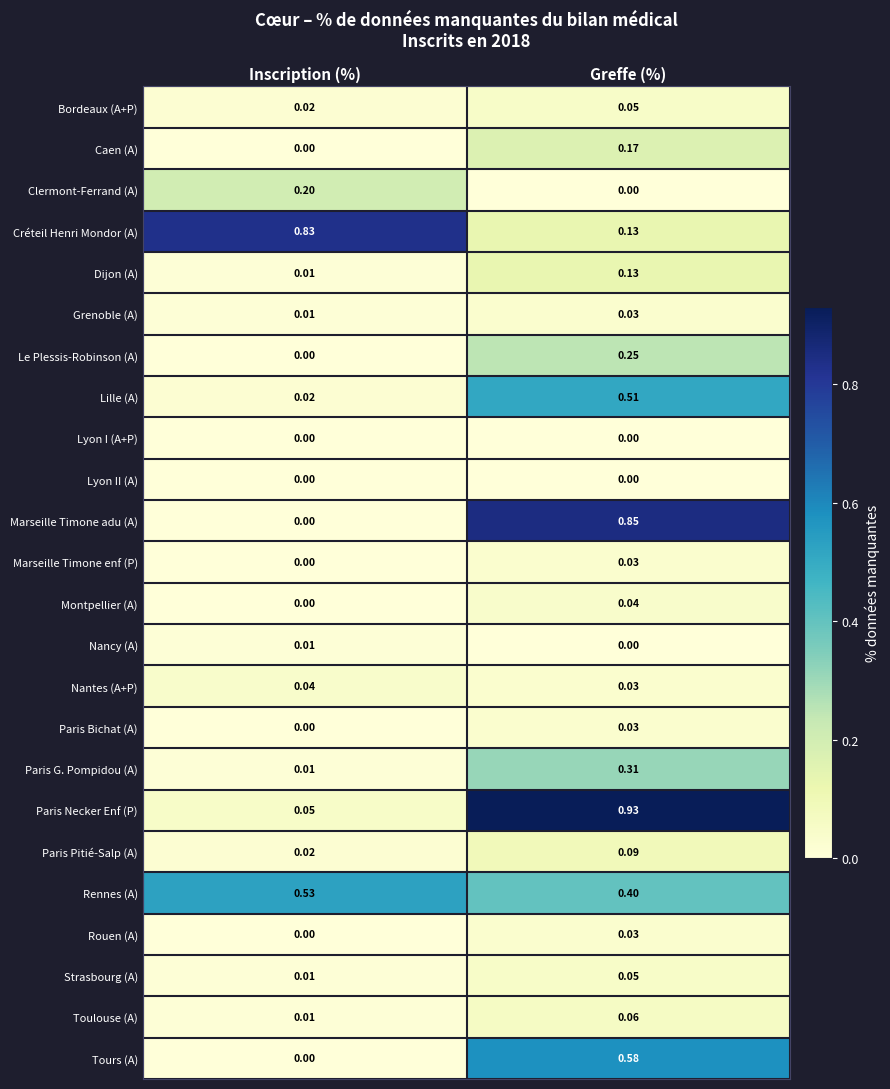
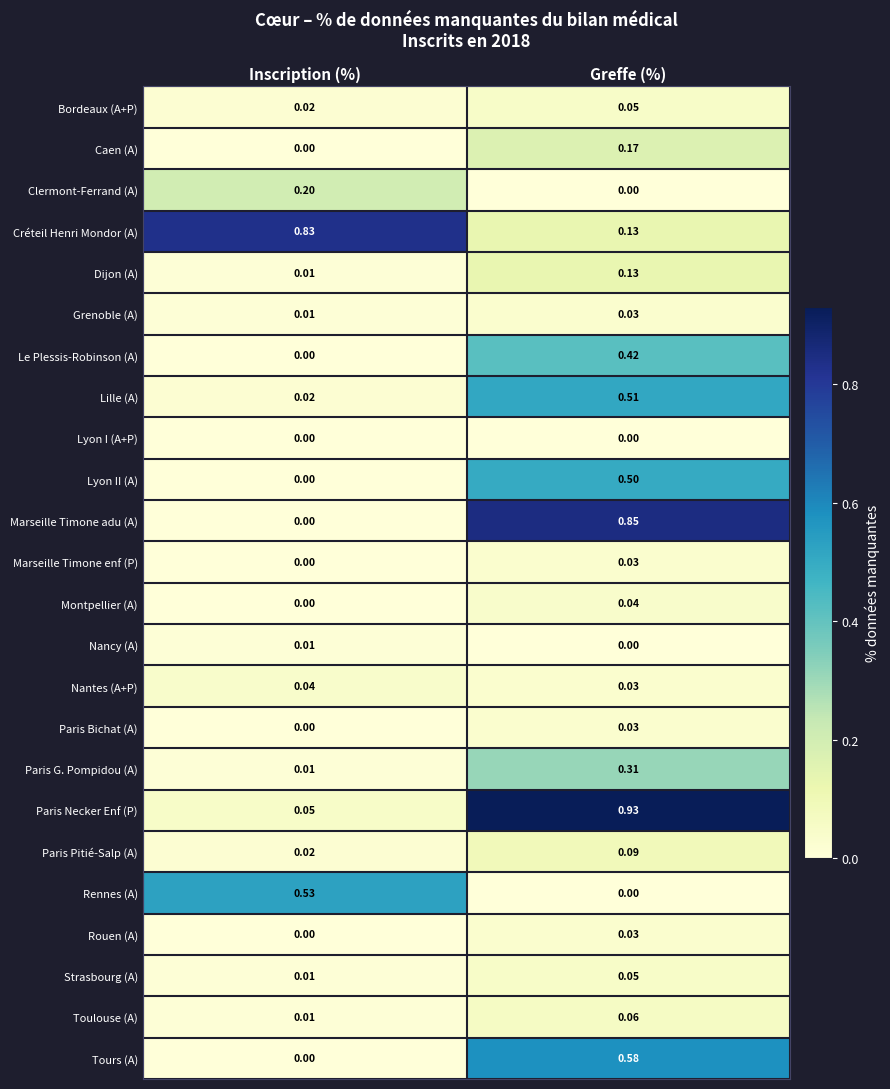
Le Plessis-Robinson (A), Greffe (%): 0.25 -> 0.42
Lyon II (A), Greffe (%): 0.00 -> 0.50
Rennes (A), Greffe (%): 0.40 -> 0.00
